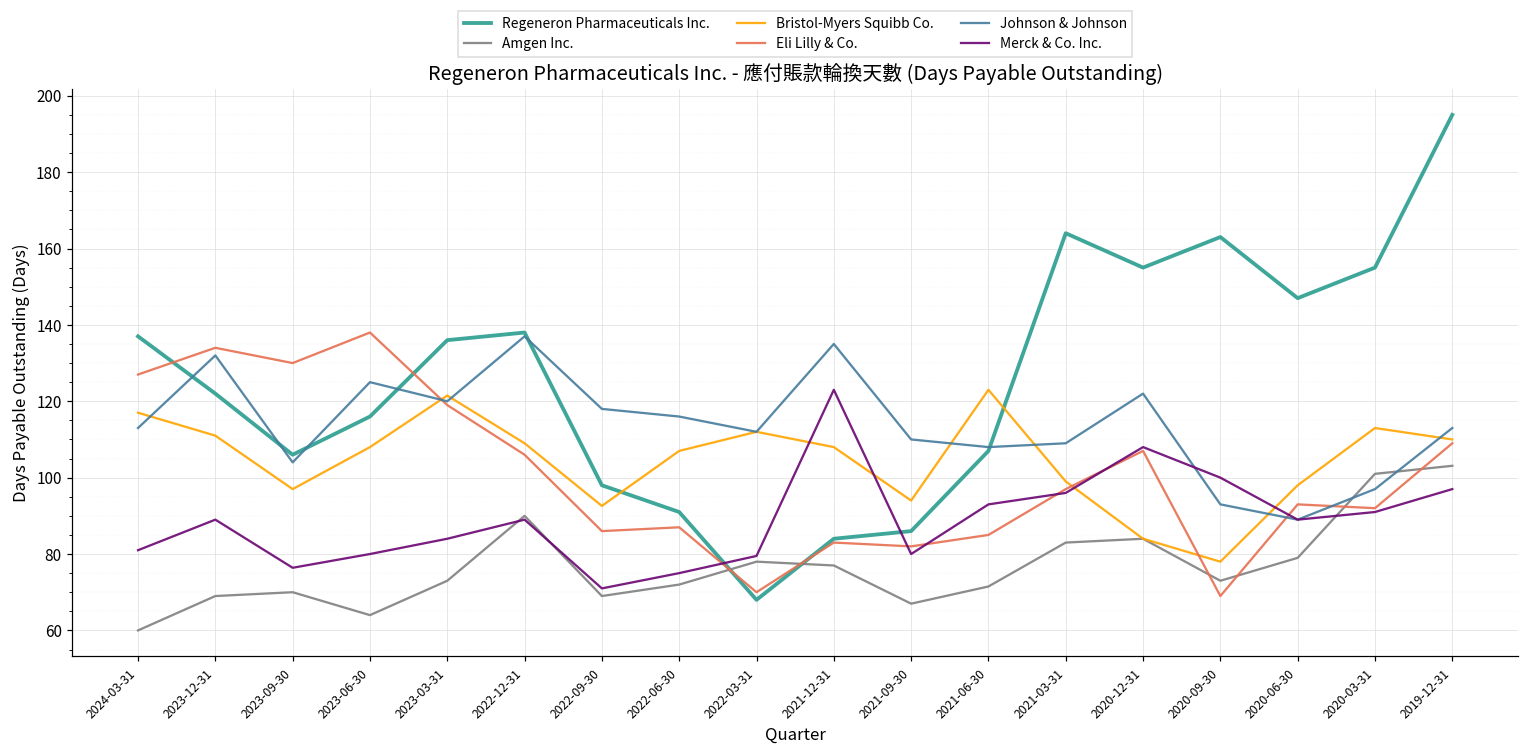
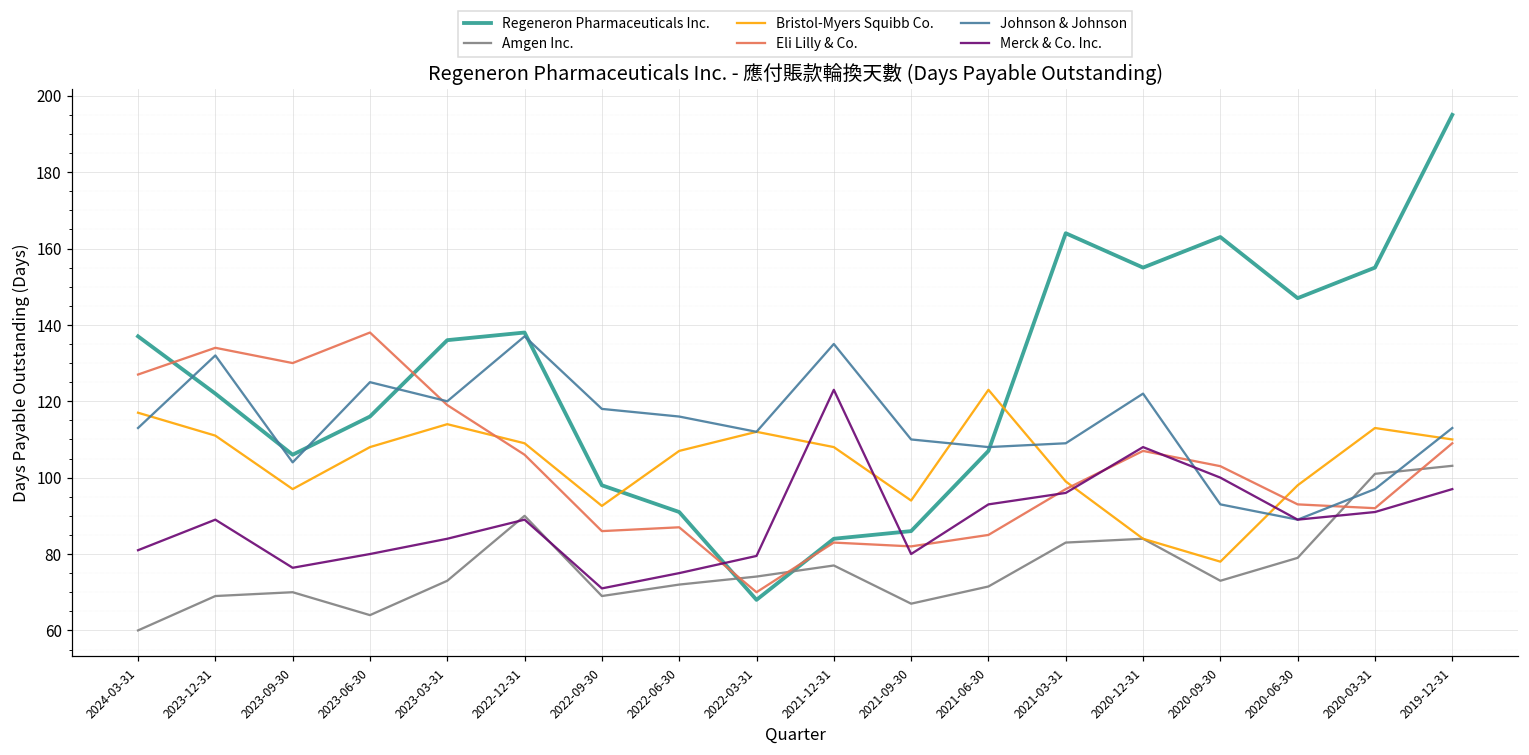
Bristol-Myers Squibb Co., 2023-03-31: 122 -> 114
Amgen Inc., 2022-03-31: 78 -> 74
Eli Lilly & Co., 2020-09-30: 69 -> 103
